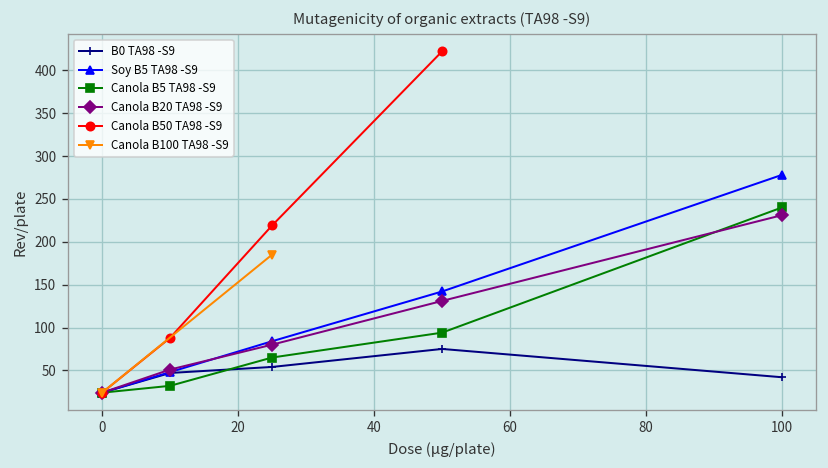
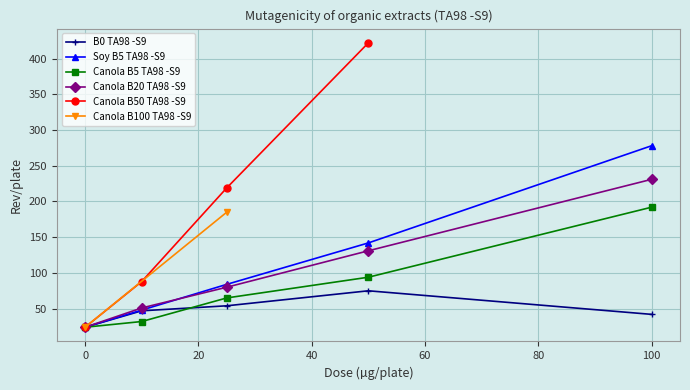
Canola B5 TA98 -S9, 100: 240 -> 190
